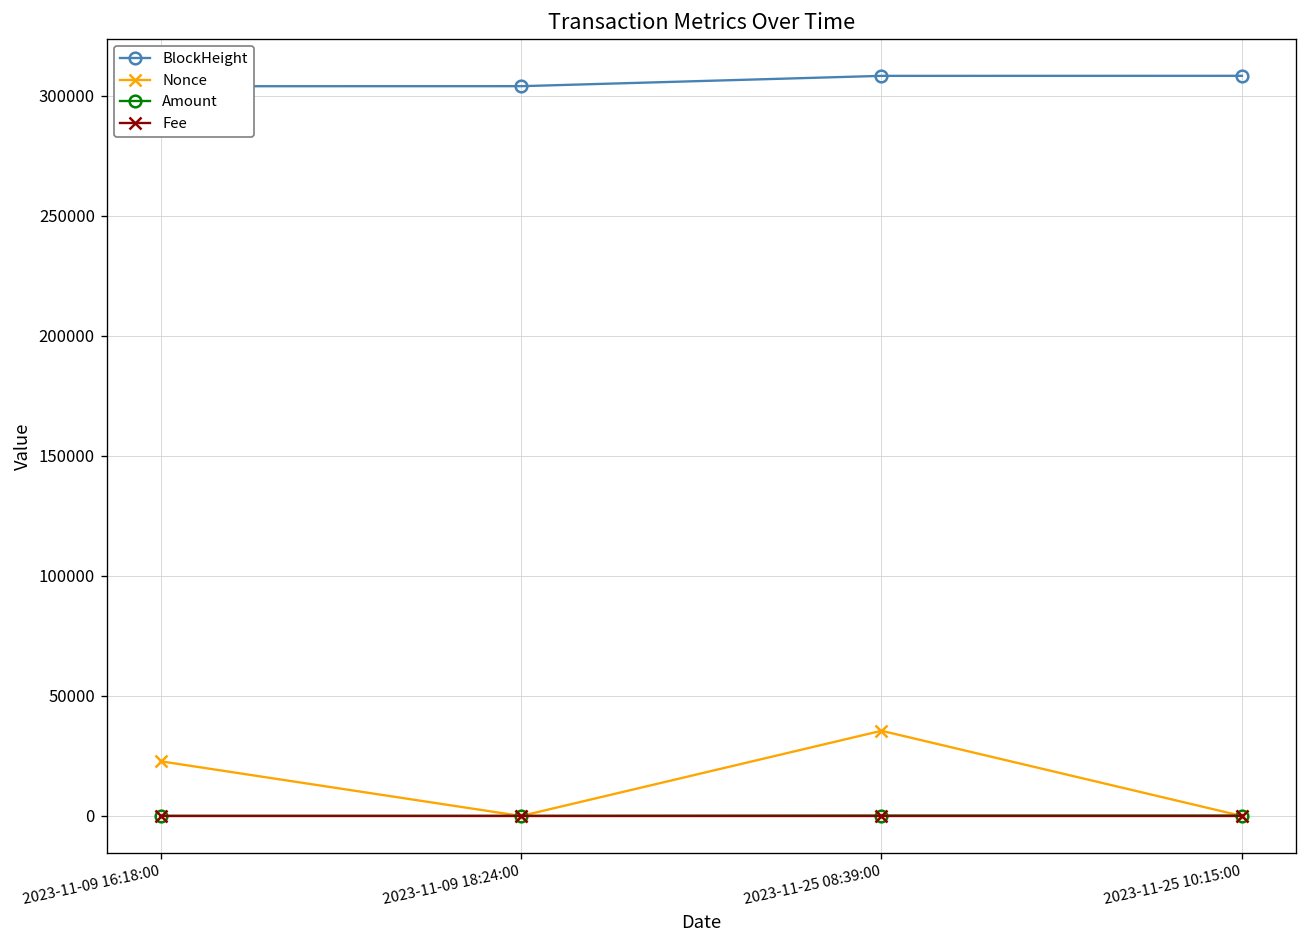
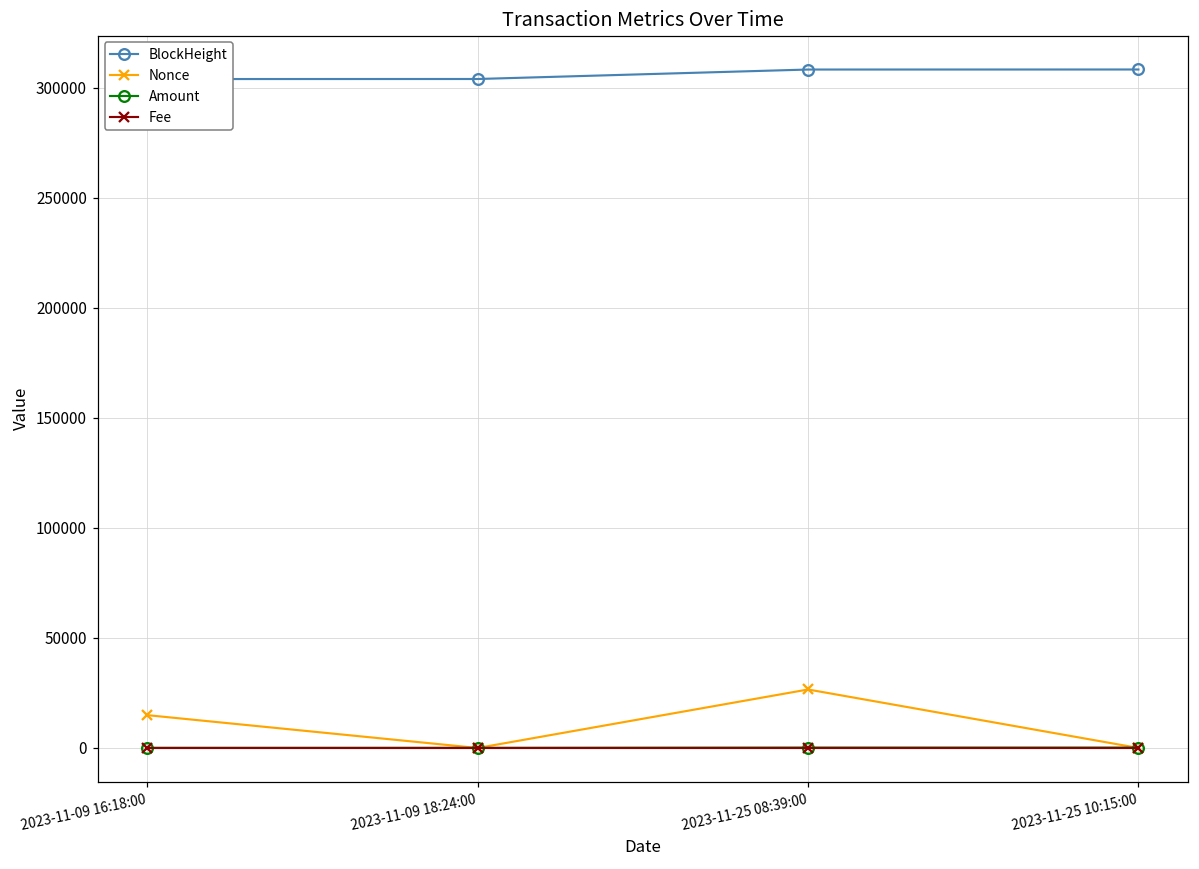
Nonce, 2023-11-09 16:18:00: 23000 -> 15000
Nonce, 2023-11-25 08:39:00: 36000 -> 27000
